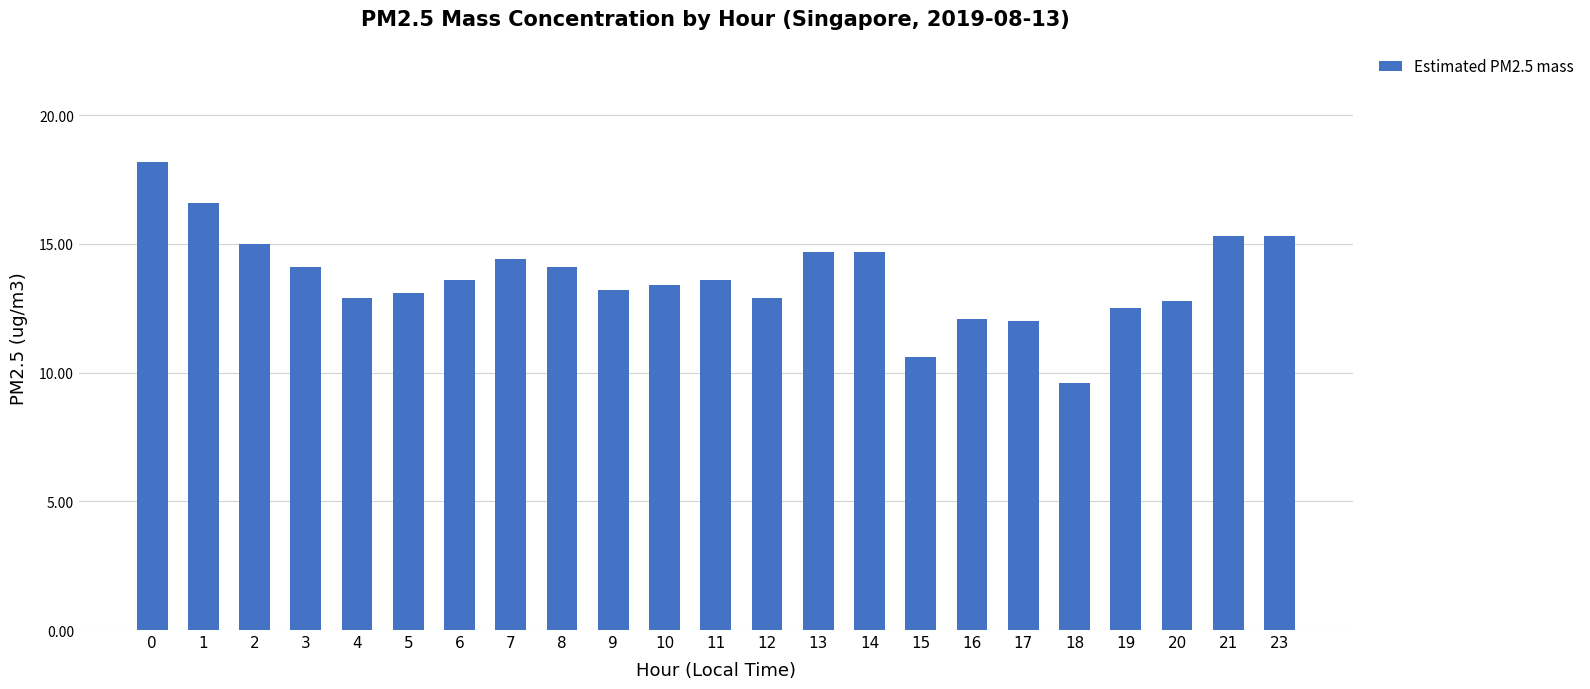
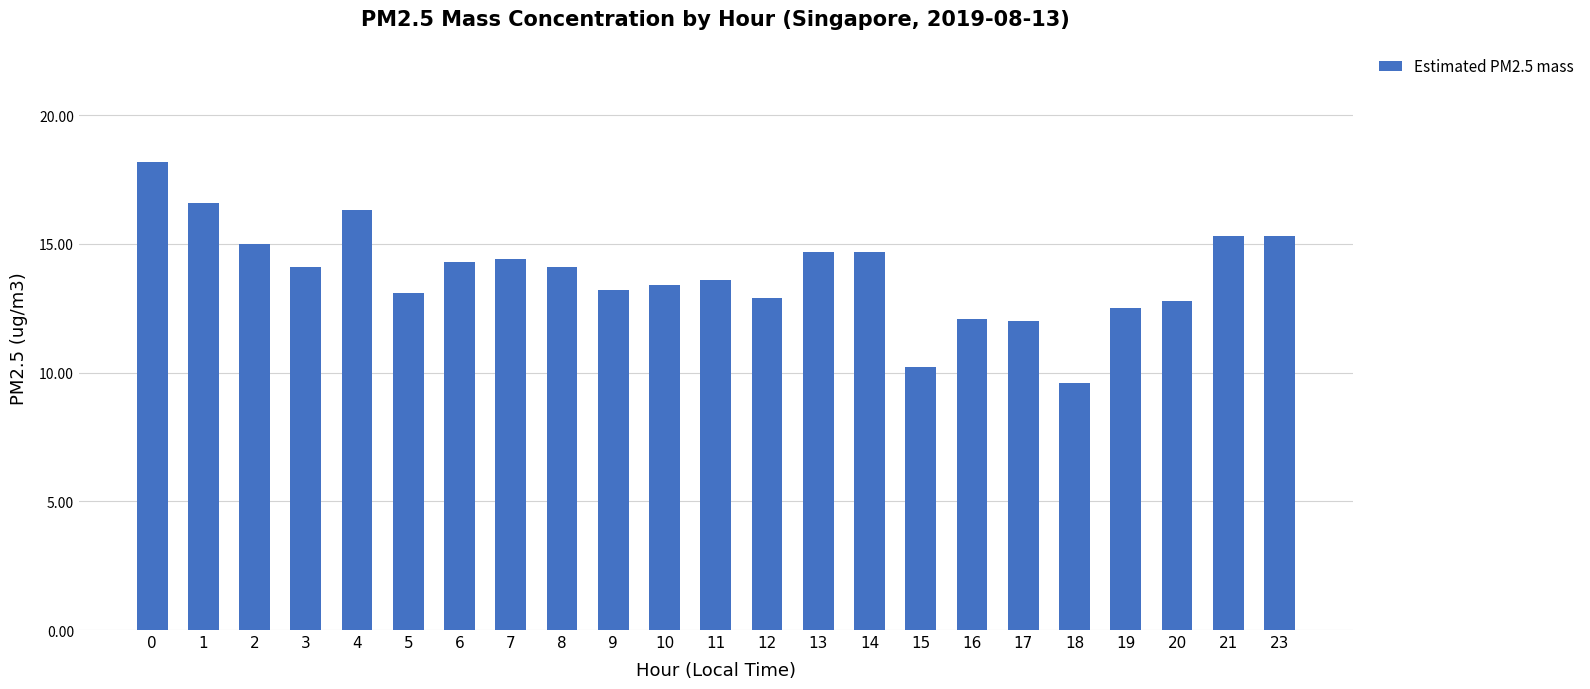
4: 12.9 -> 16.3
6: 13.6 -> 14.3
15: 10.6 -> 10.2
